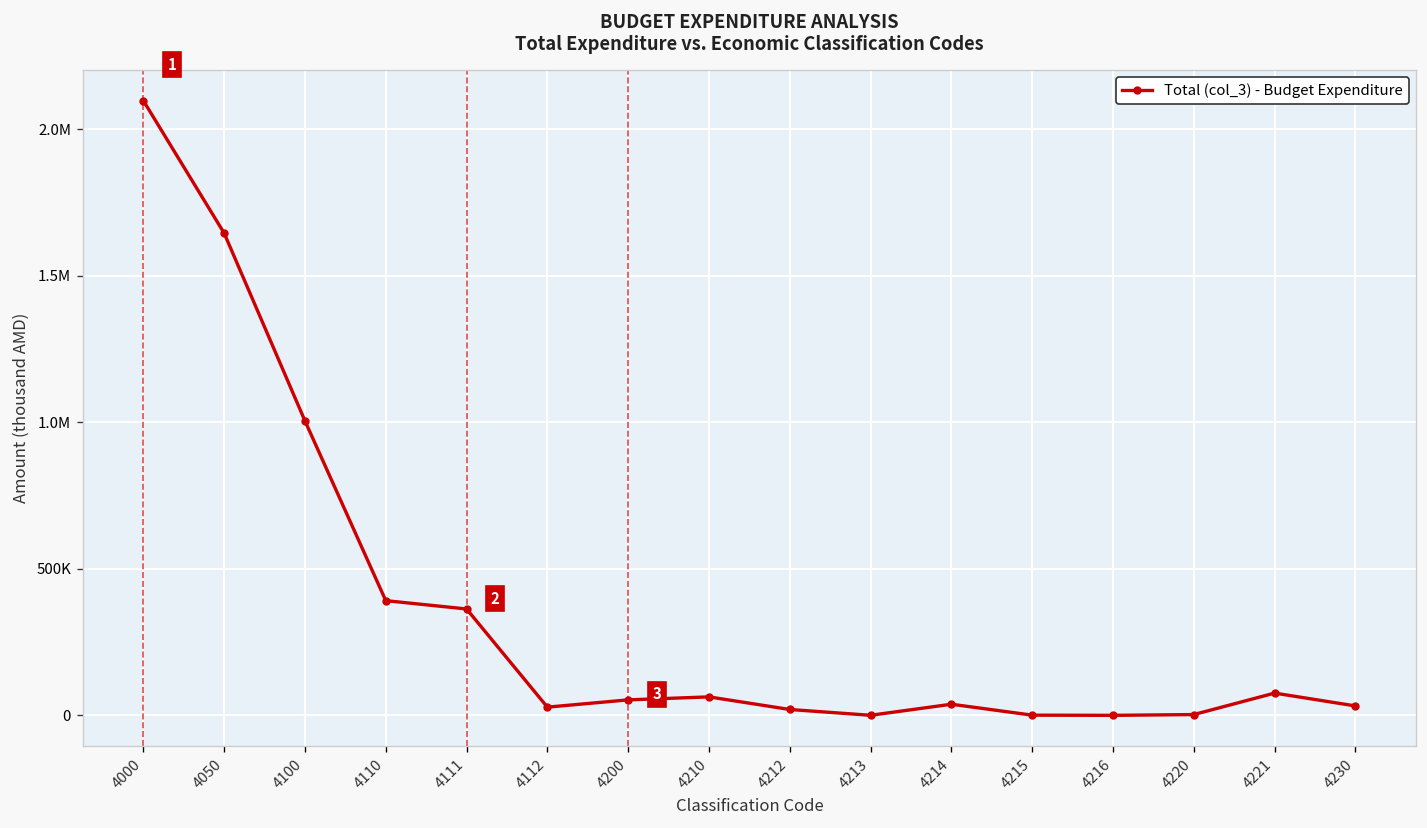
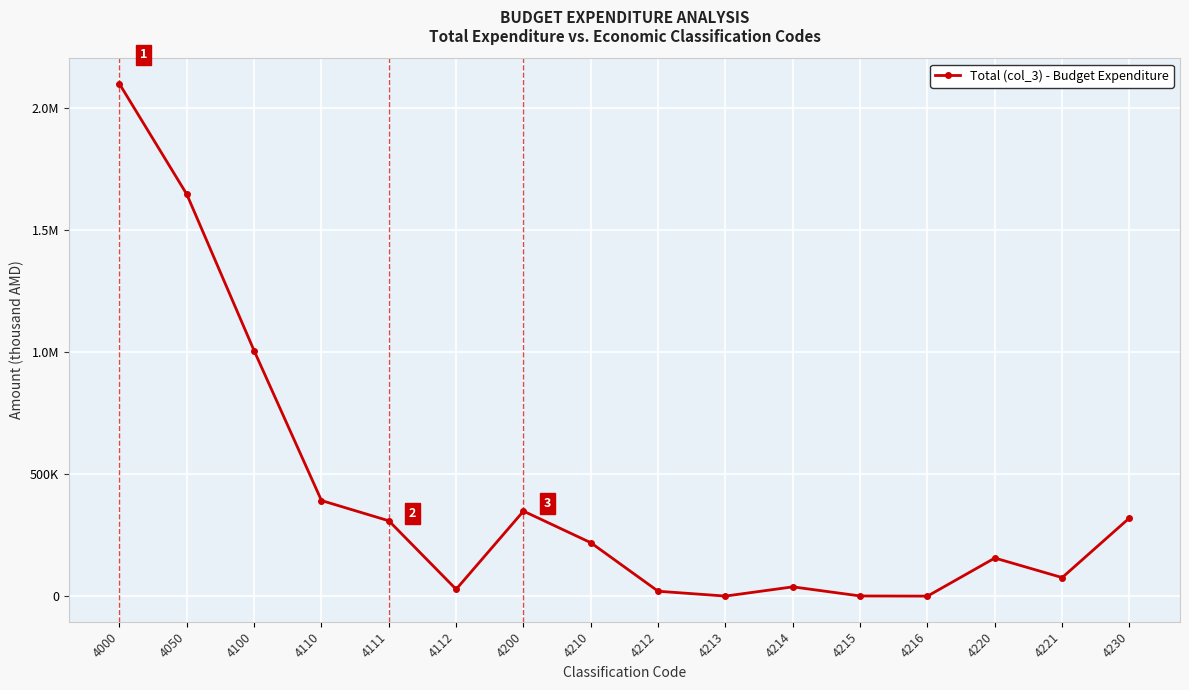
4111: 360000 -> 310000
4200: 50000 -> 350000
4210: 60000 -> 220000
4220: 0 -> 160000
4230: 30000 -> 320000
